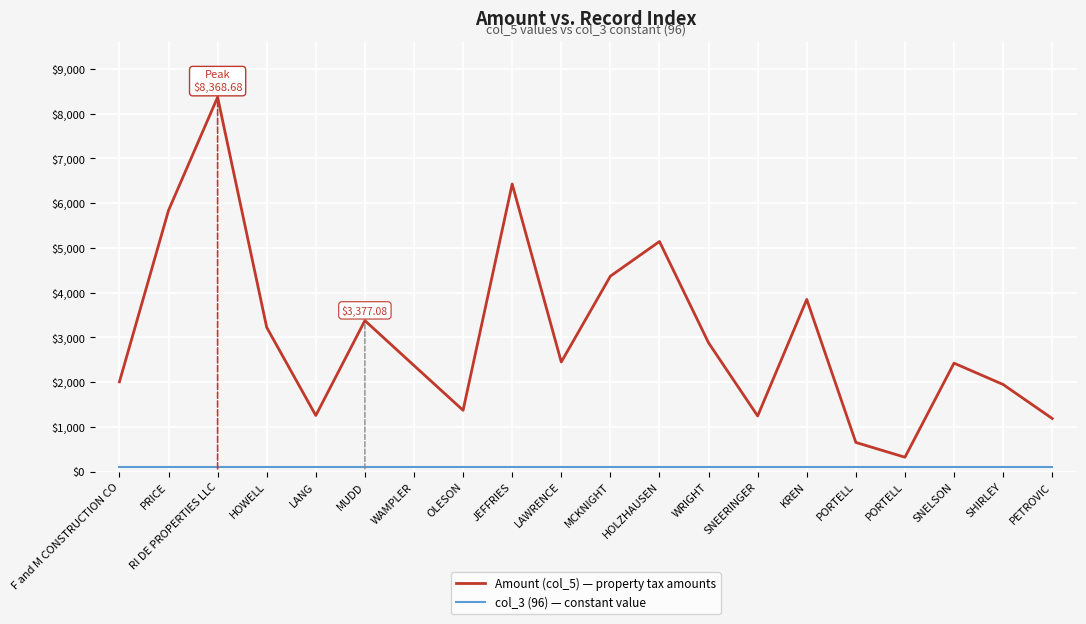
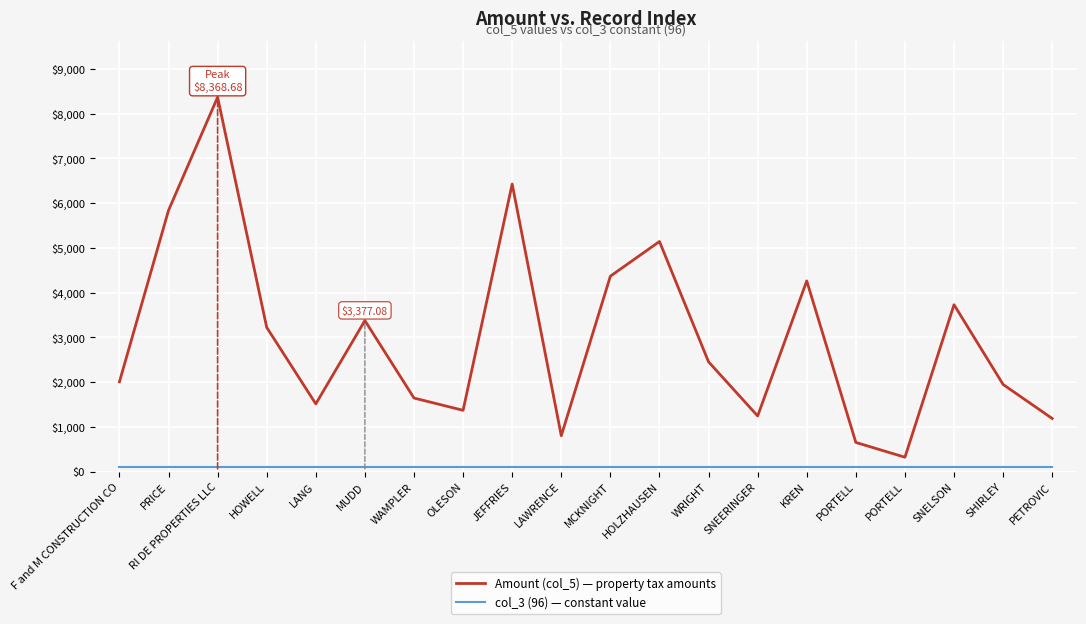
Amount (col_5) — property tax amounts, LANG: $1,300 -> $1,500
Amount (col_5) — property tax amounts, WAMPLER: $2,400 -> $1,600
Amount (col_5) — property tax amounts, LAWRENCE: $2,500 -> $800
Amount (col_5) — property tax amounts, WRIGHT: $2,900 -> $2,500
Amount (col_5) — property tax amounts, KREN: $3,800 -> $4,300
Amount (col_5) — property tax amounts, SNELSON: $2,400 -> $3,700
